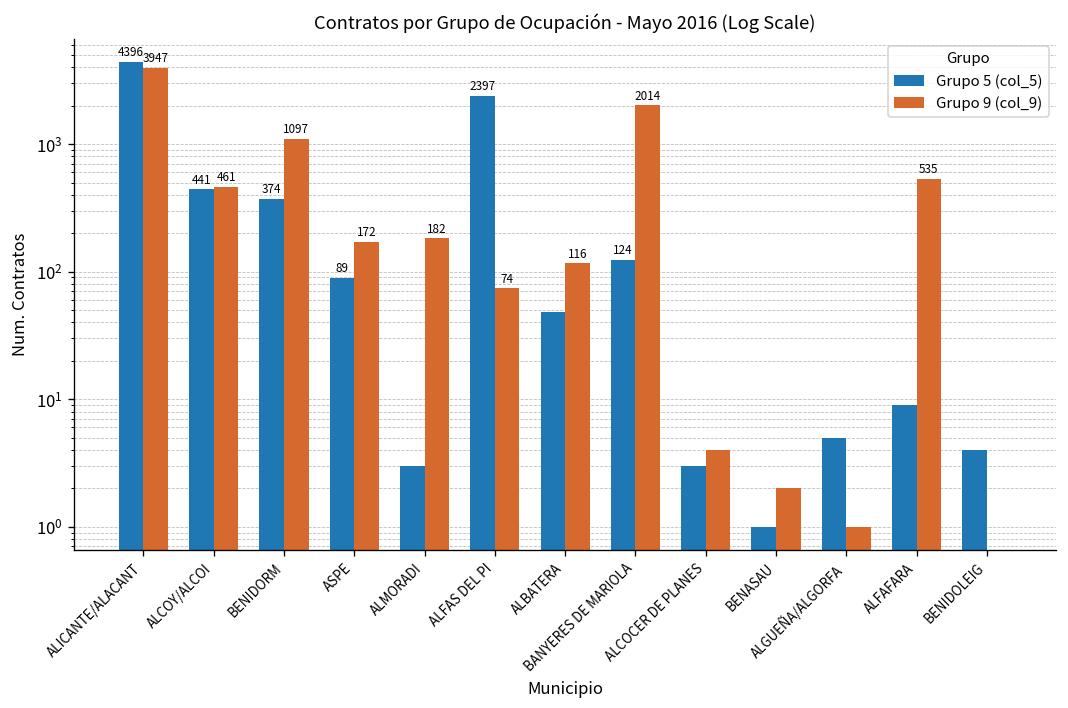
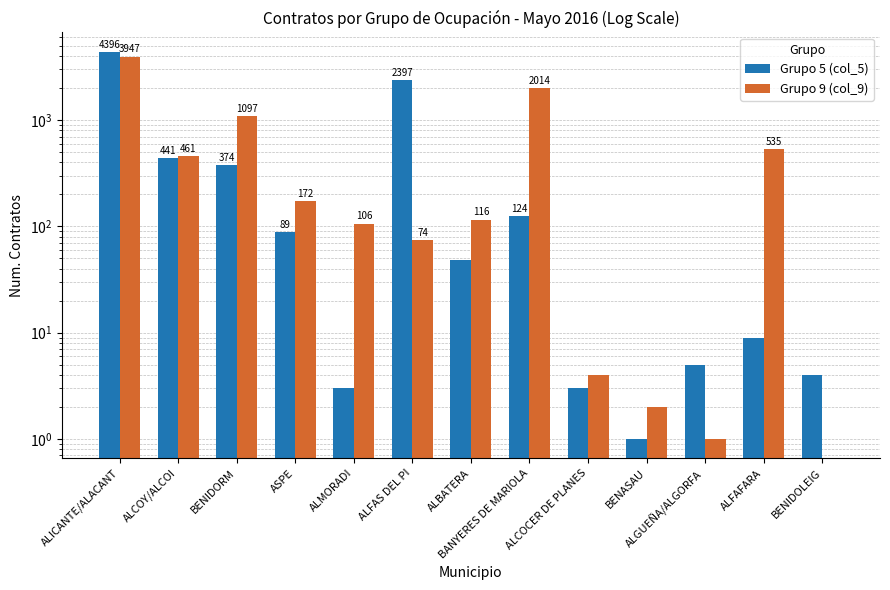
Grupo 9 (col_9), ALMORADI: 182 -> 106
